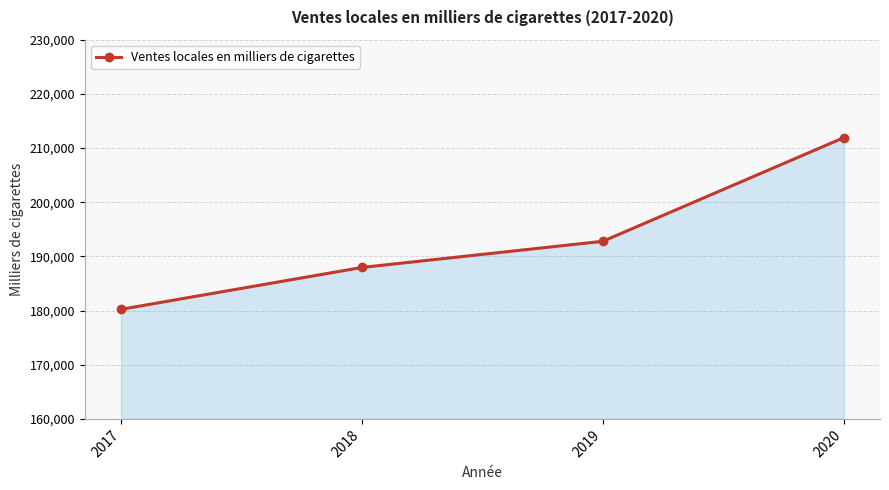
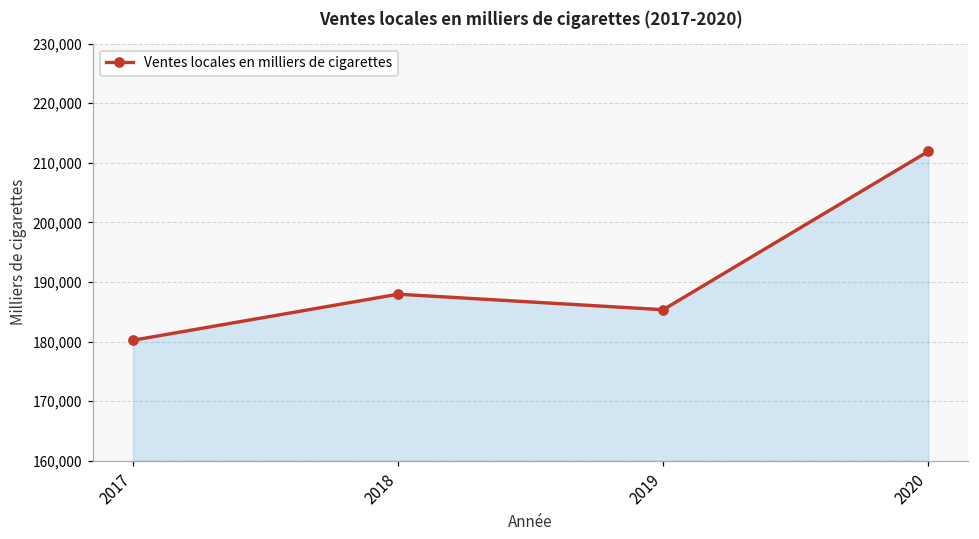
2019: 193,000 -> 185,000
